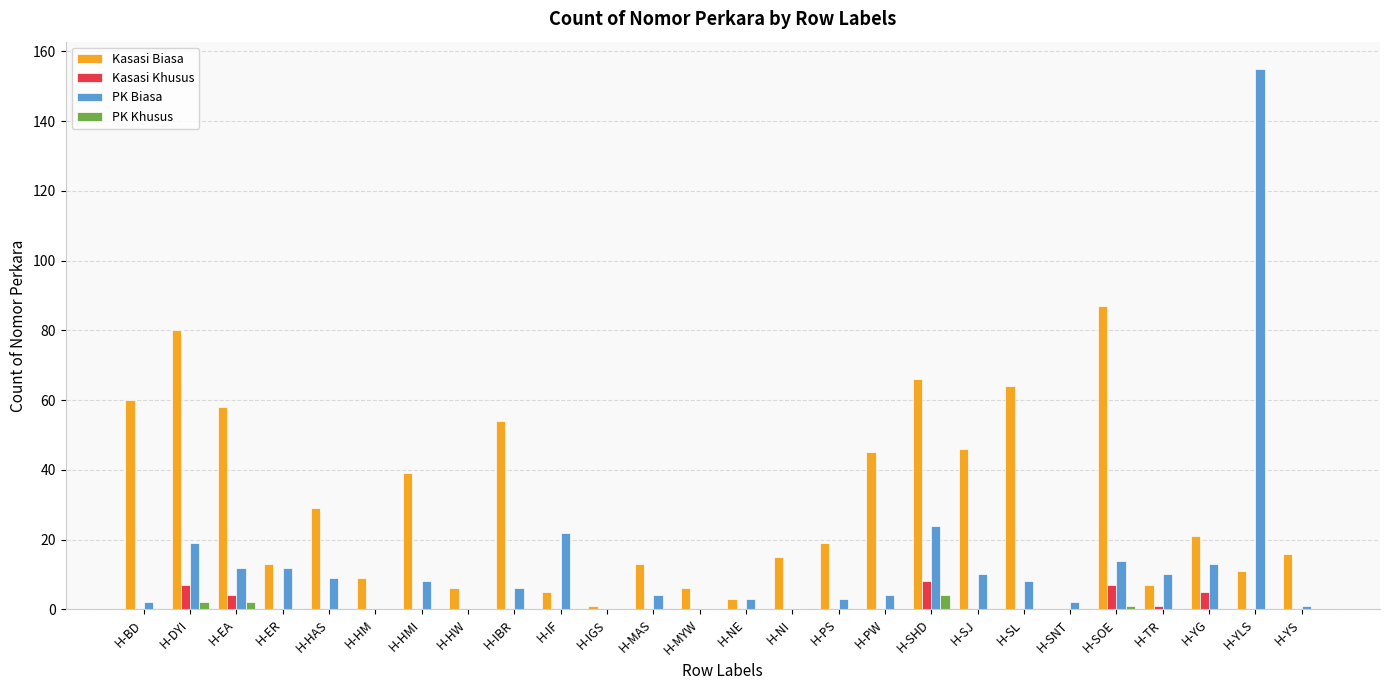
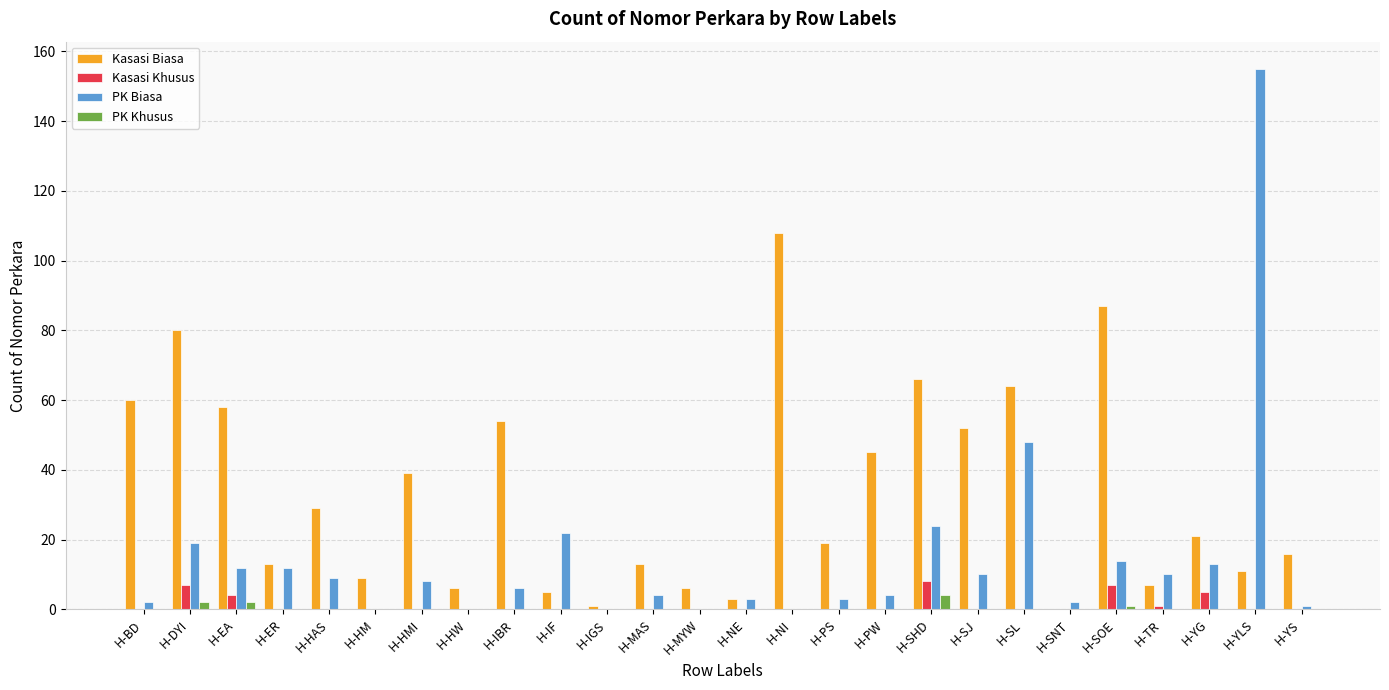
Kasasi Biasa, H-NI: 15 -> 108
Kasasi Biasa, H-SJ: 46 -> 52
PK Biasa, H-SL: 8 -> 48
